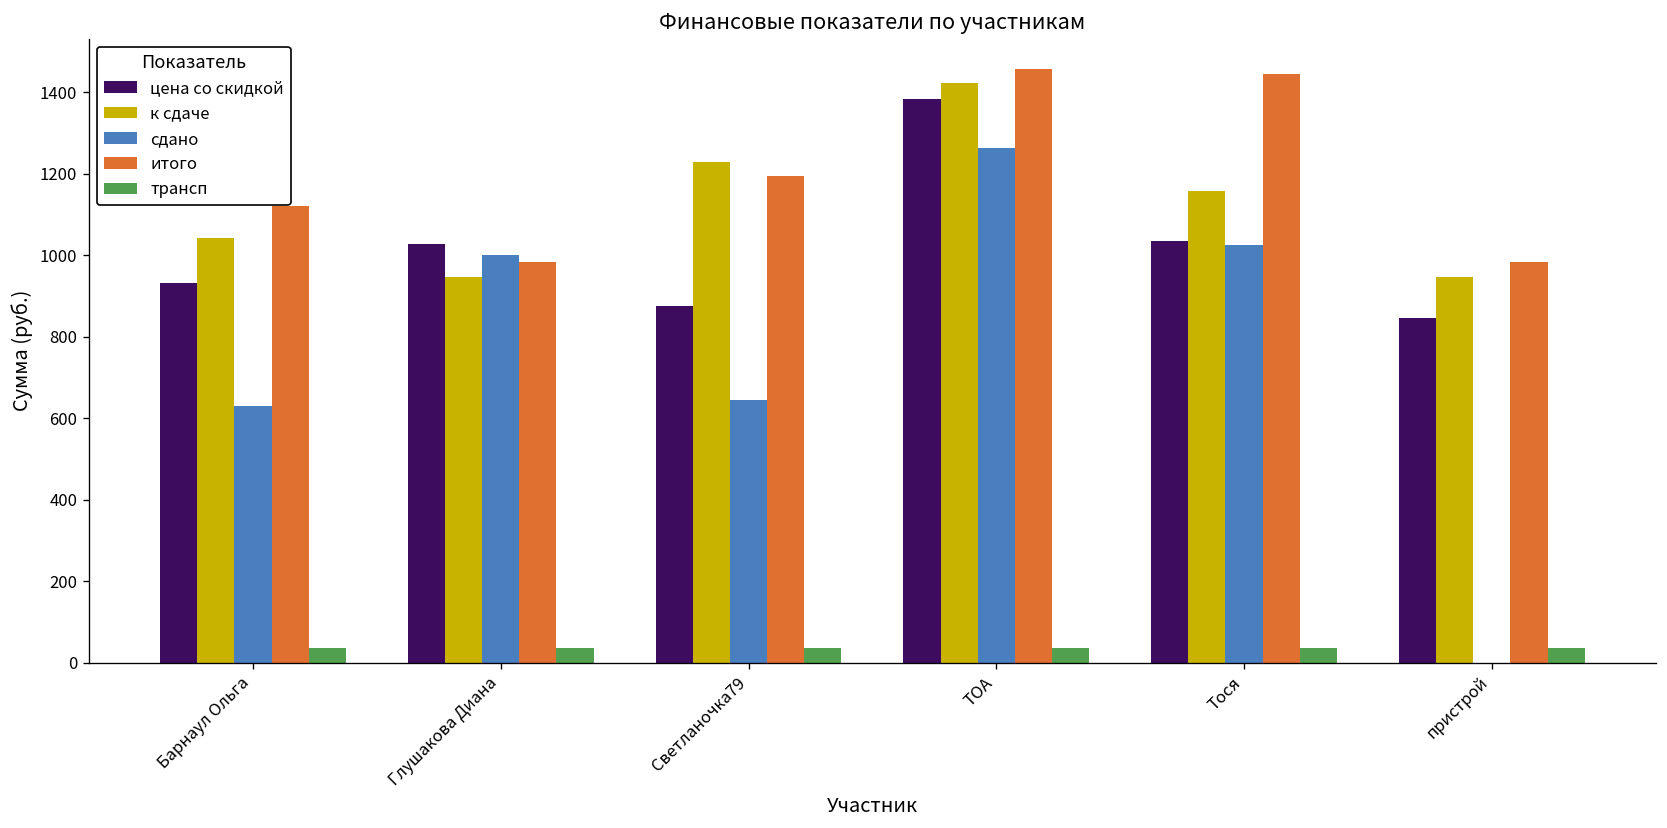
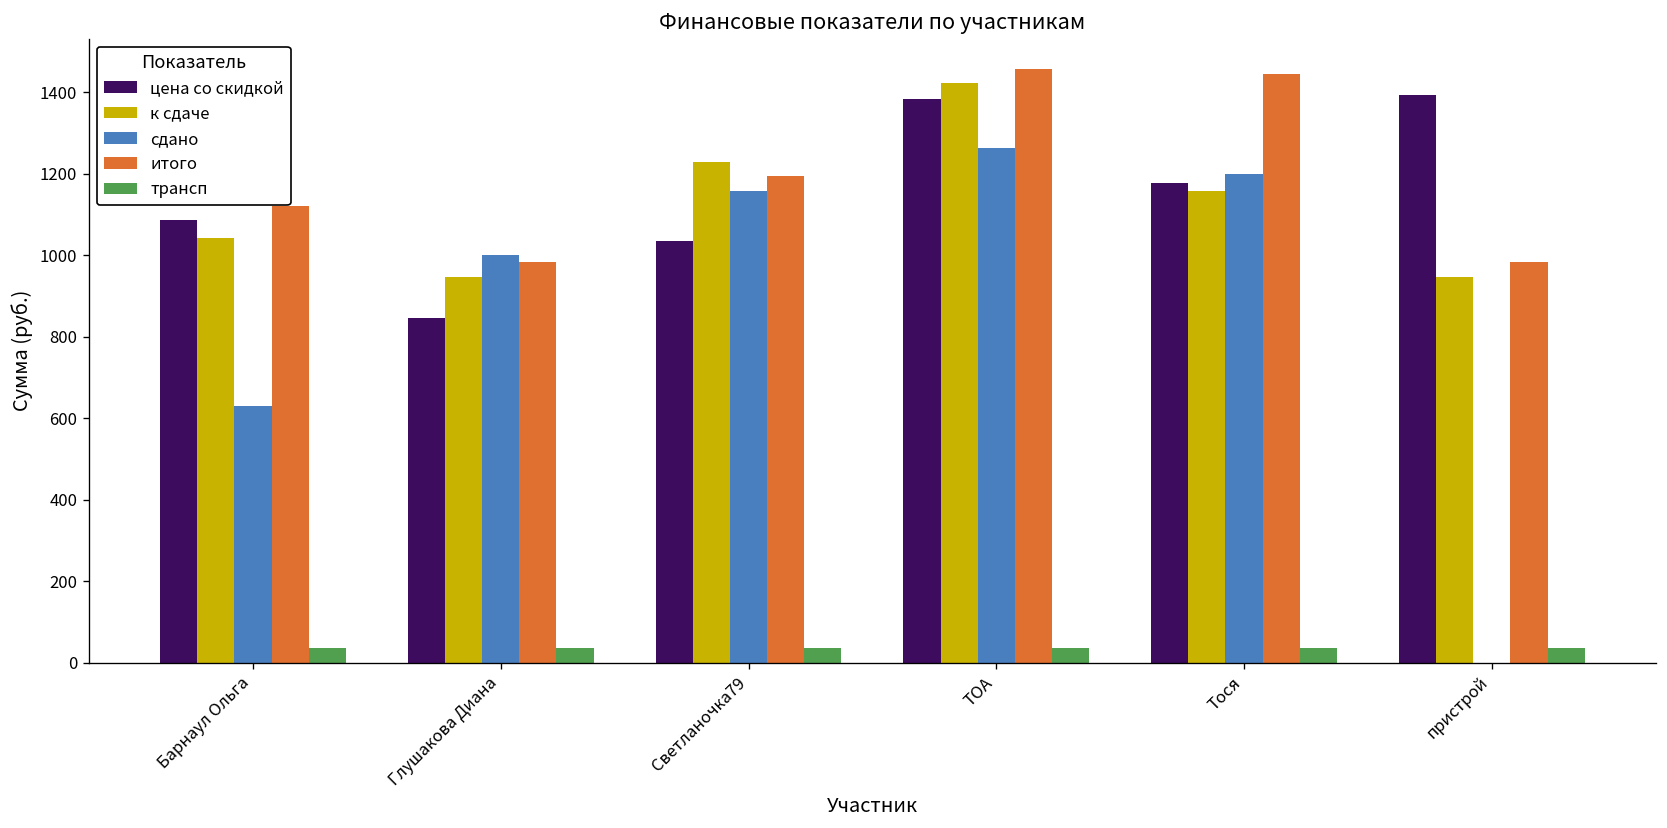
цена со скидкой, Барнаул Ольга: 930 -> 1090
цена со скидкой, Глушакова Диана: 1030 -> 850
цена со скидкой, Светланочка79: 880 -> 1030
сдано, Светланочка79: 640 -> 1160
цена со скидкой, Тося: 1030 -> 1180
сдано, Тося: 1020 -> 1200
цена со скидкой, пристрой: 850 -> 1390
